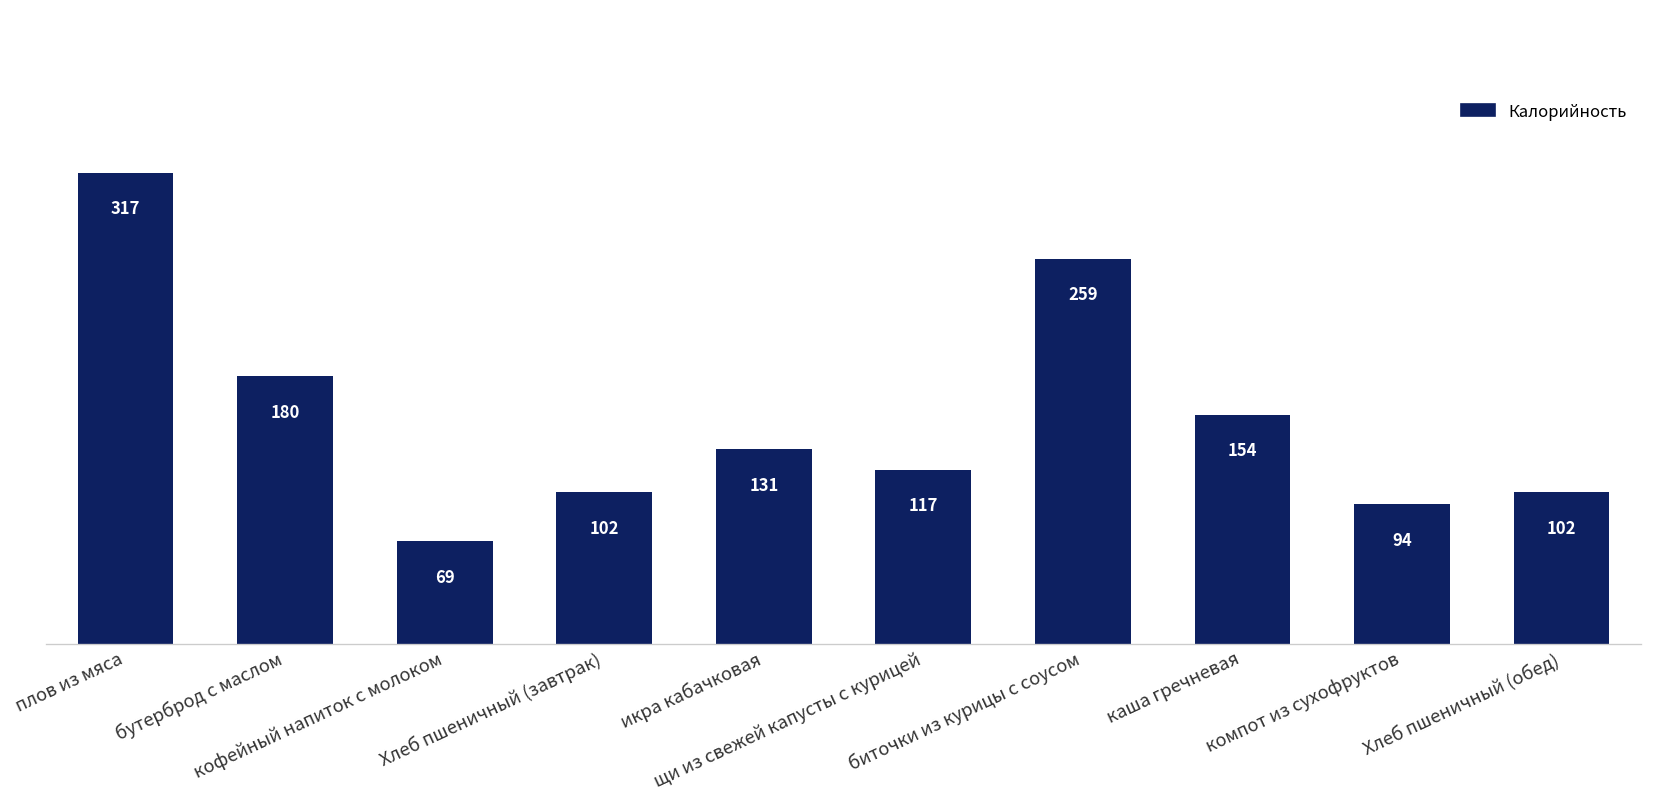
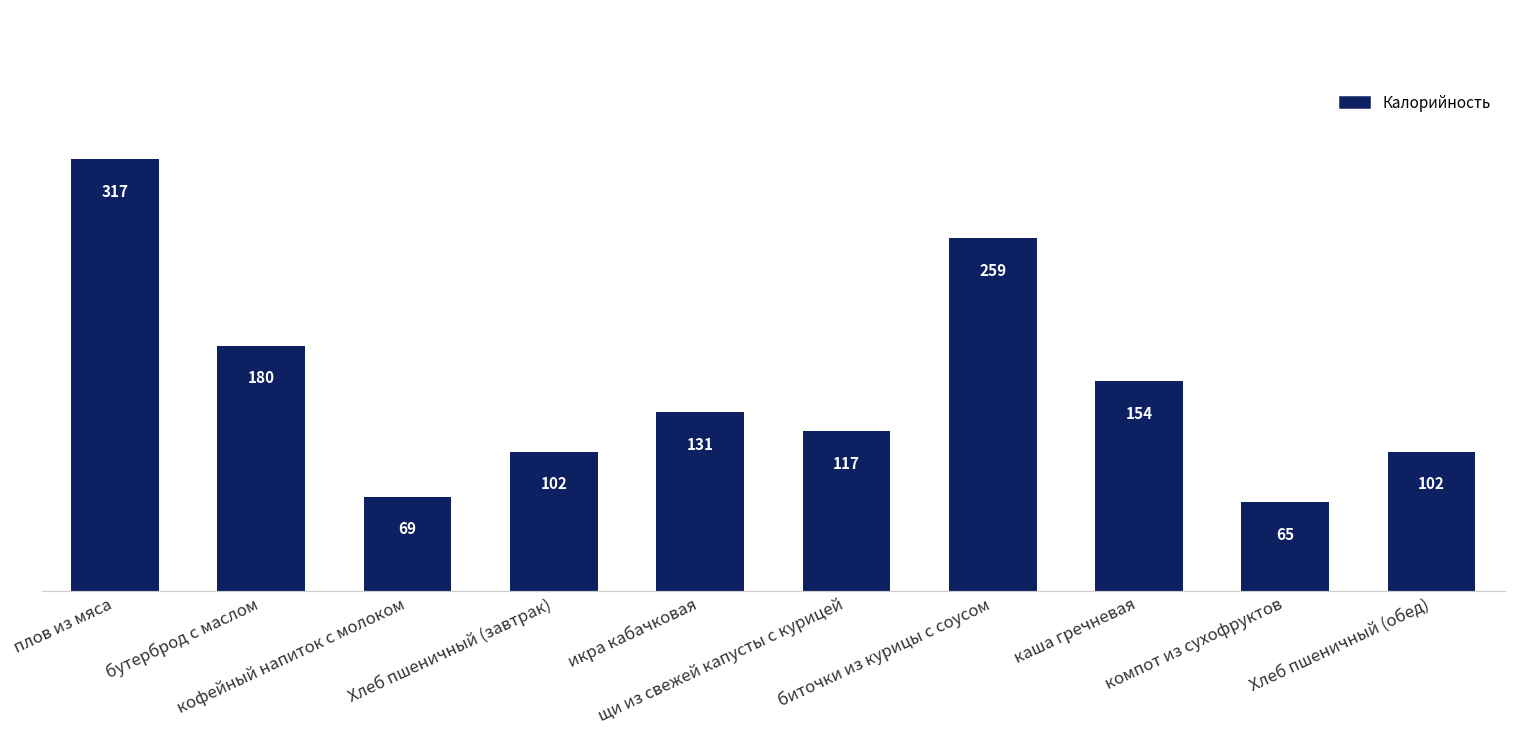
компот из сухофруктов: 94 -> 65
